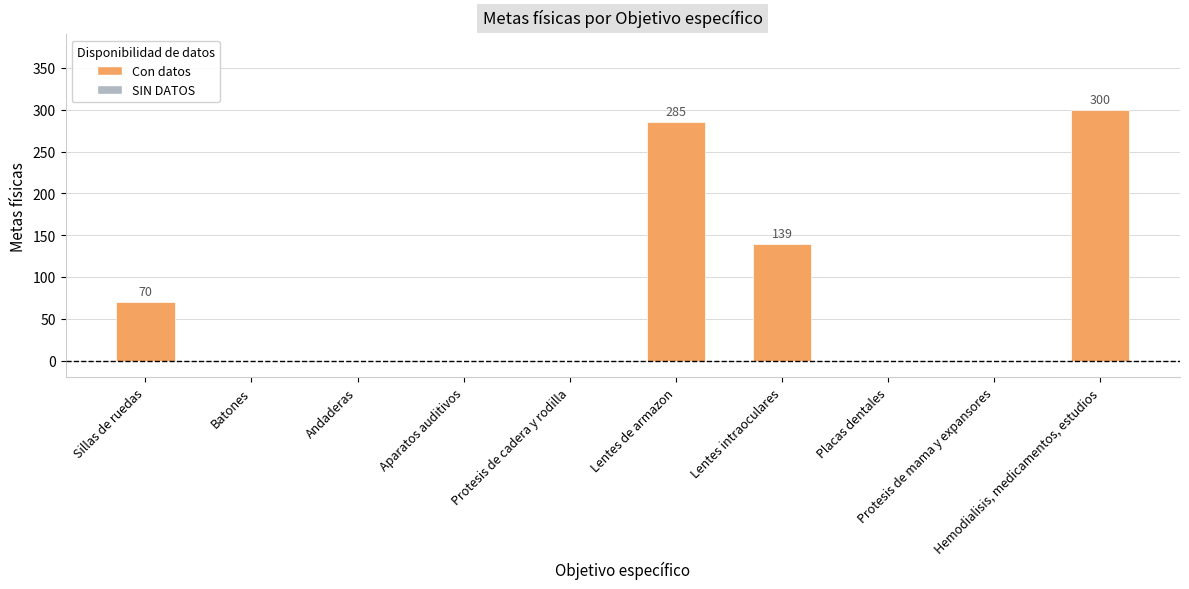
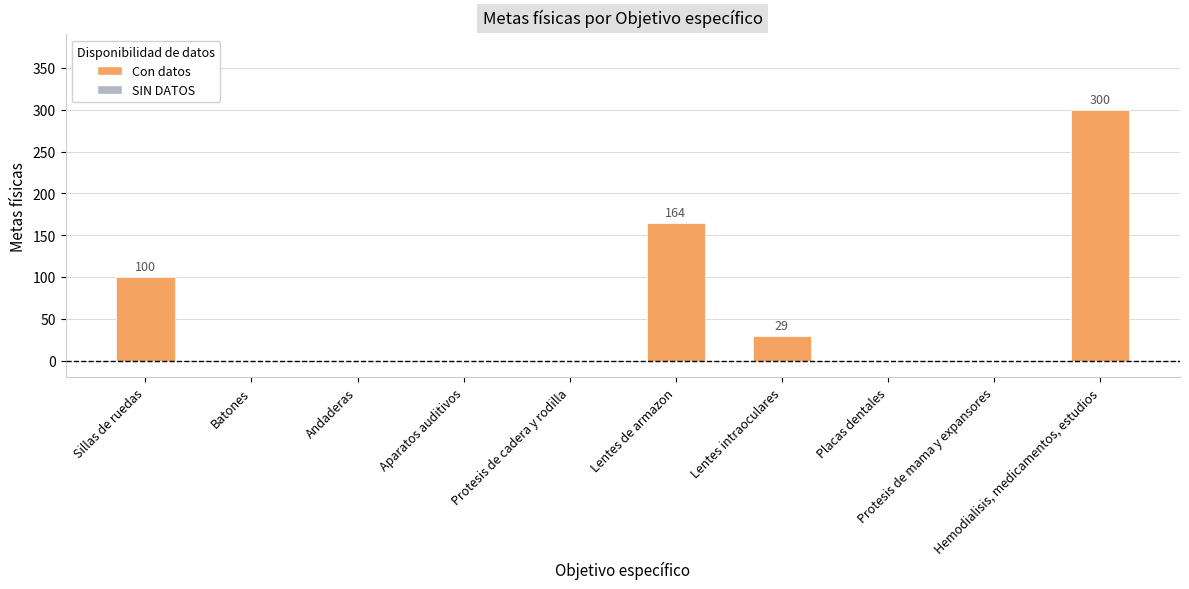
Sillas de ruedas: 70 -> 100
Lentes de armazon: 285 -> 164
Lentes intraoculares: 139 -> 29
